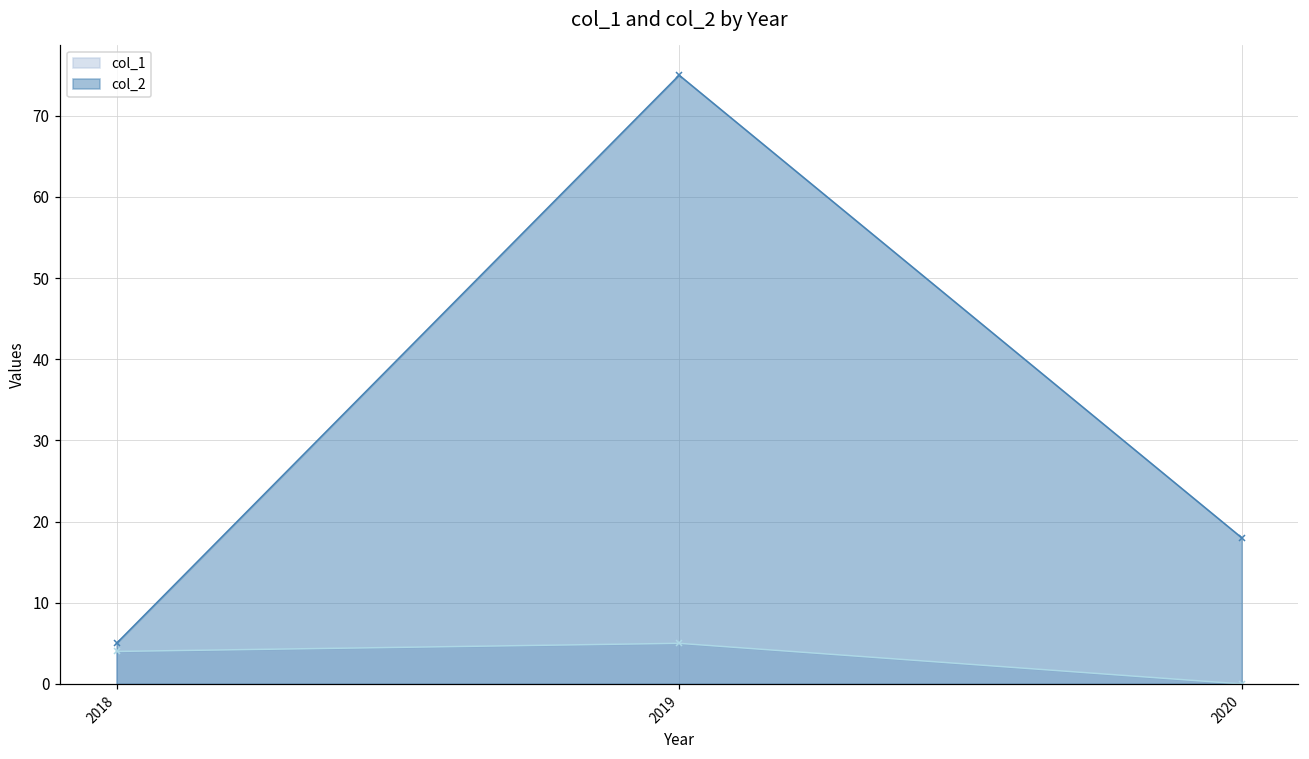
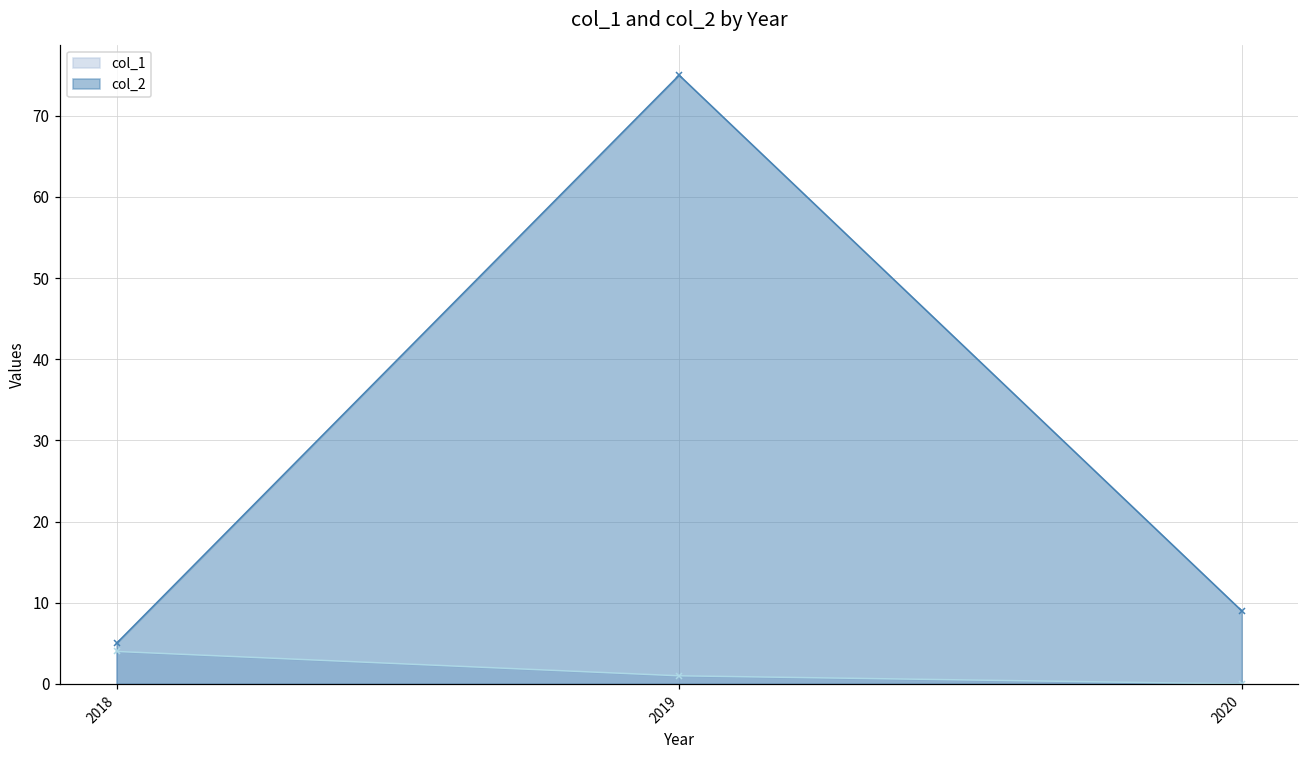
col_1, 2019: 5 -> 1
col_2, 2020: 18 -> 9
